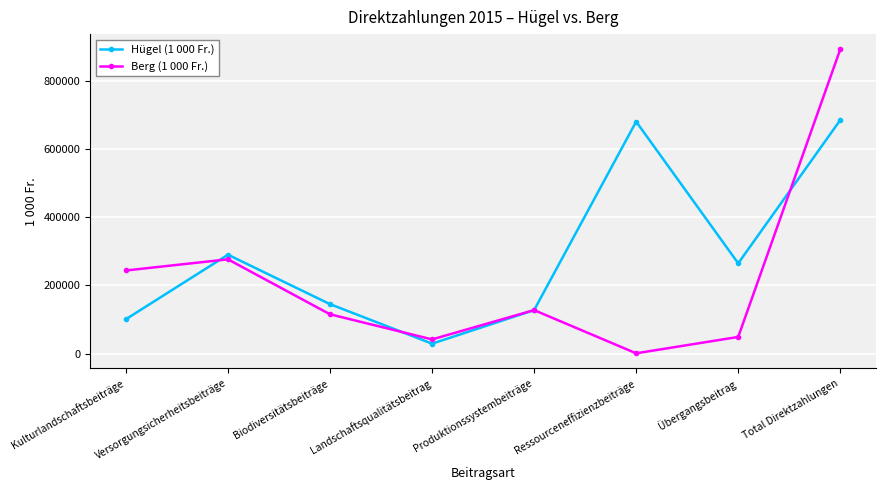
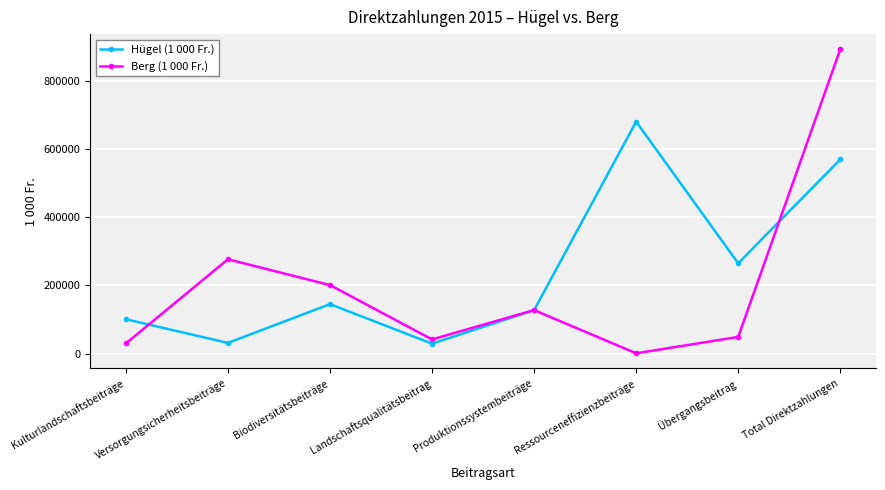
Berg (1 000 Fr.), Kulturlandschaftsbeiträge: 240000 -> 30000
Hügel (1 000 Fr.), Versorgungsicherheitsbeiträge: 290000 -> 30000
Berg (1 000 Fr.), Biodiversitätsbeiträge: 120000 -> 200000
Hügel (1 000 Fr.), Total Direktzahlungen: 680000 -> 570000
